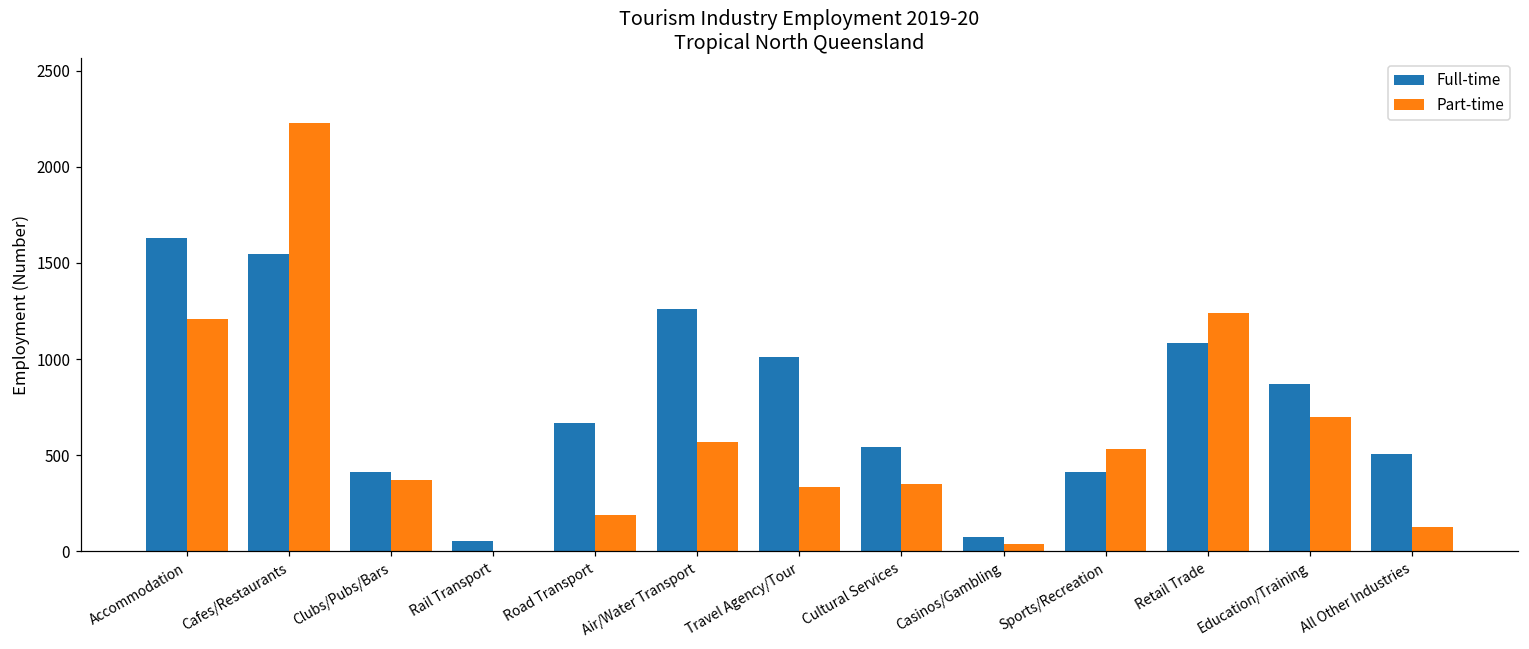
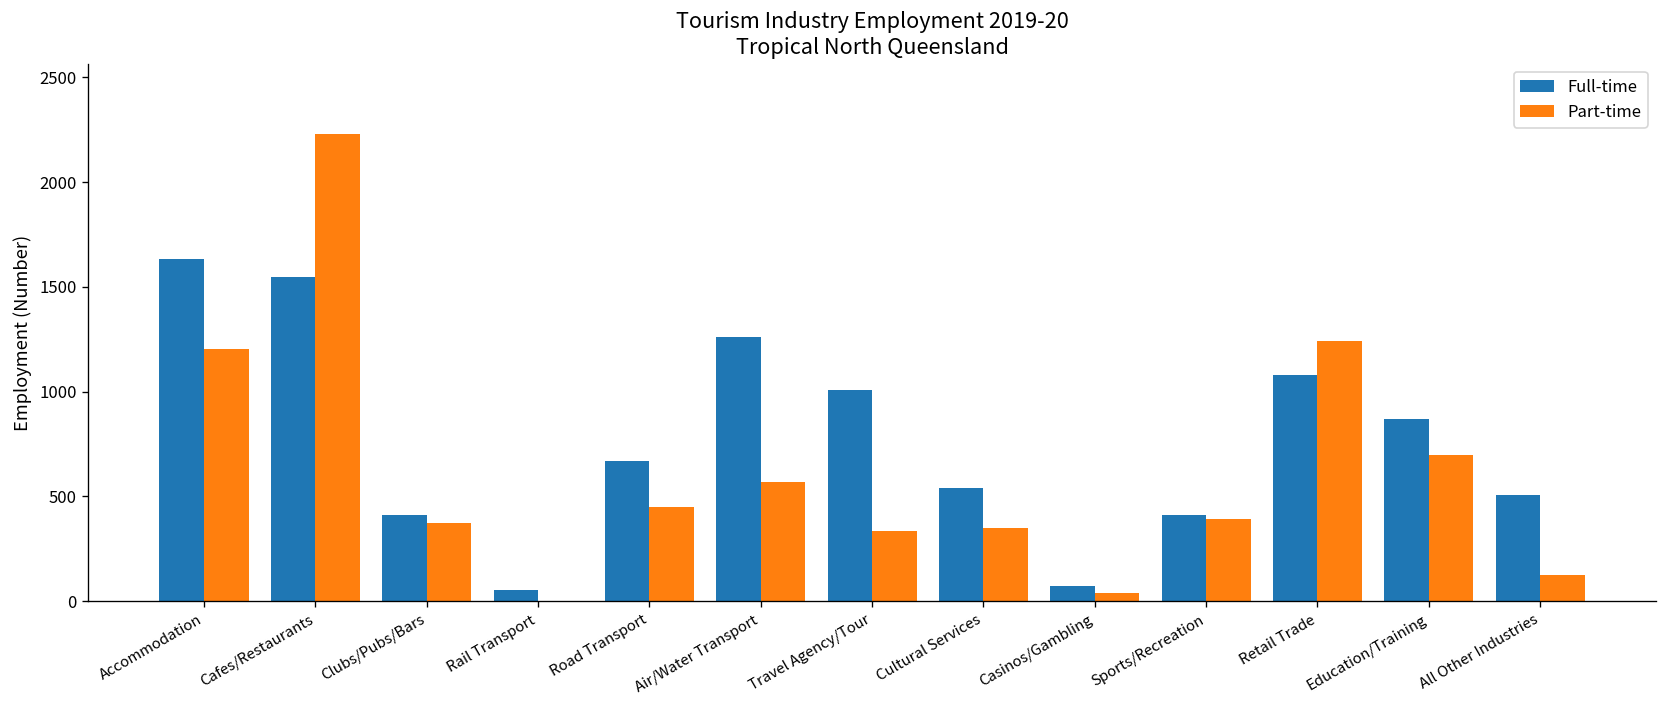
Part-time, Road Transport: 190 -> 450
Part-time, Sports/Recreation: 530 -> 390
